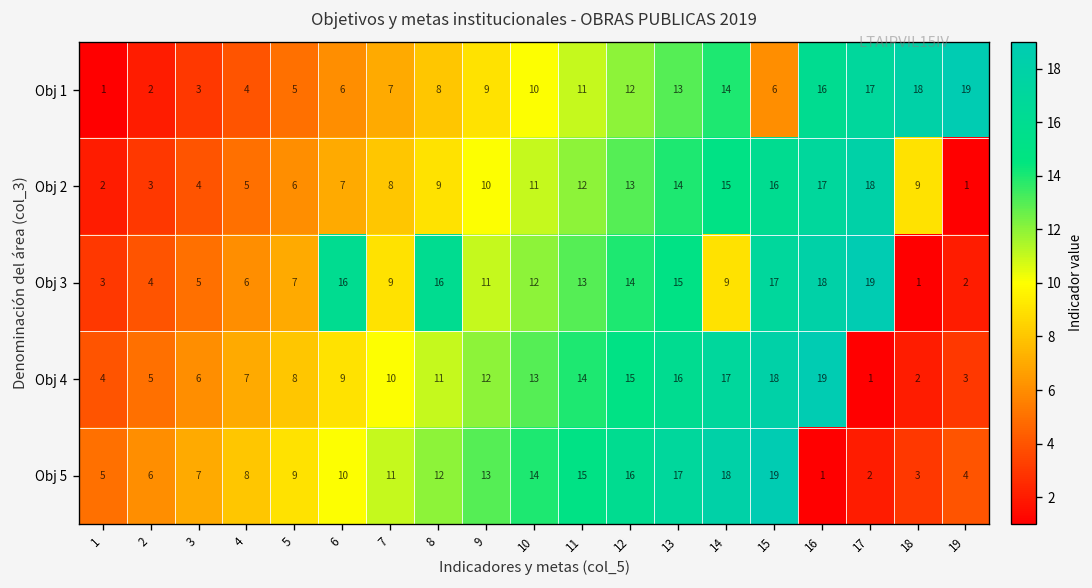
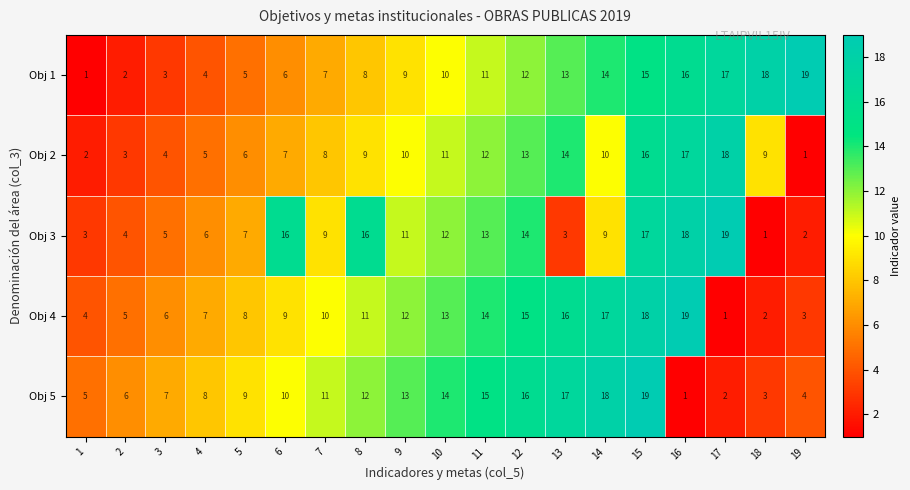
Obj 1, 15: 6 -> 15
Obj 2, 14: 15 -> 10
Obj 3, 13: 15 -> 3
